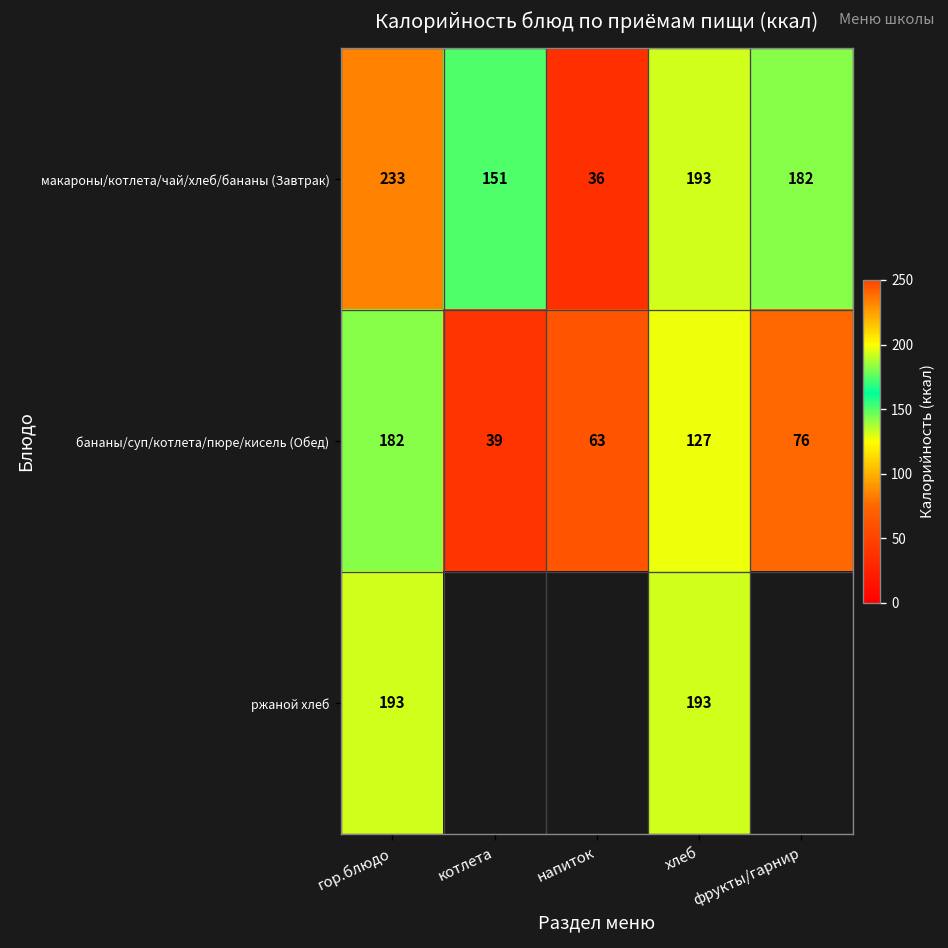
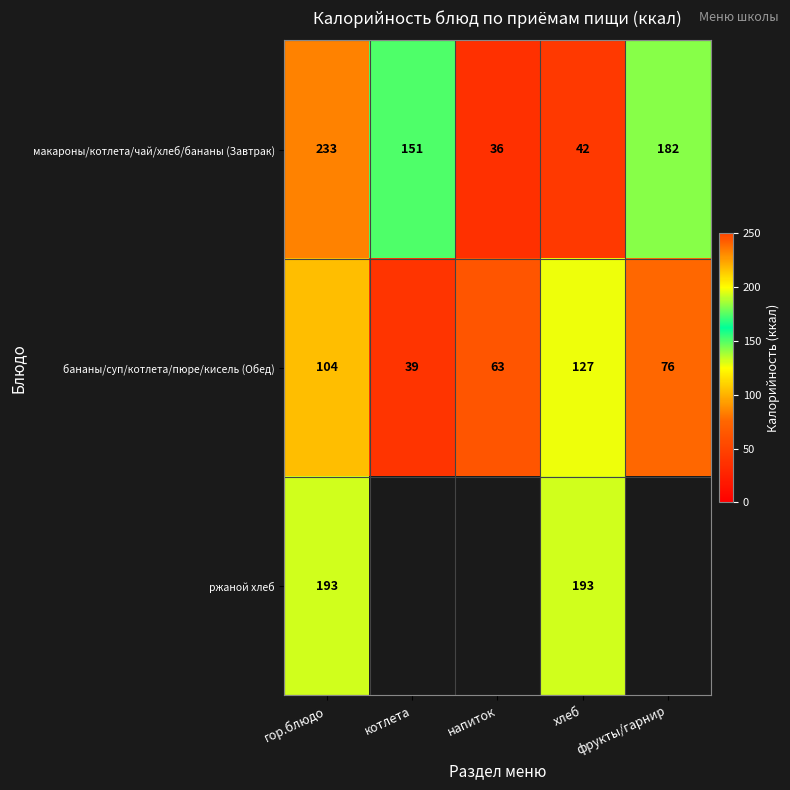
макароны/котлета/чай/хлеб/бананы (Завтрак), хлеб: 193 -> 42
бананы/суп/котлета/пюре/кисель (Обед), гор.блюдо: 182 -> 104
